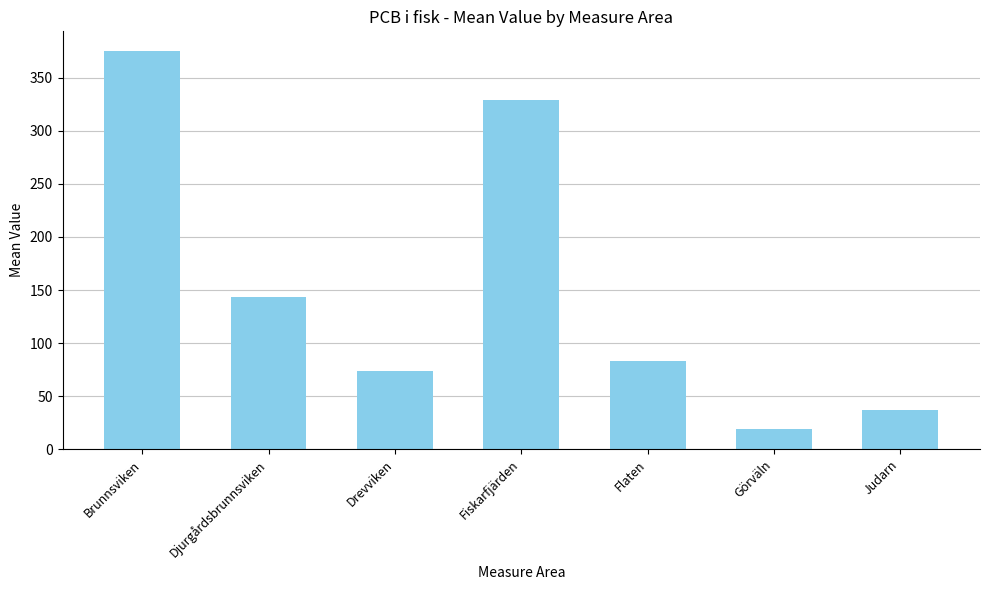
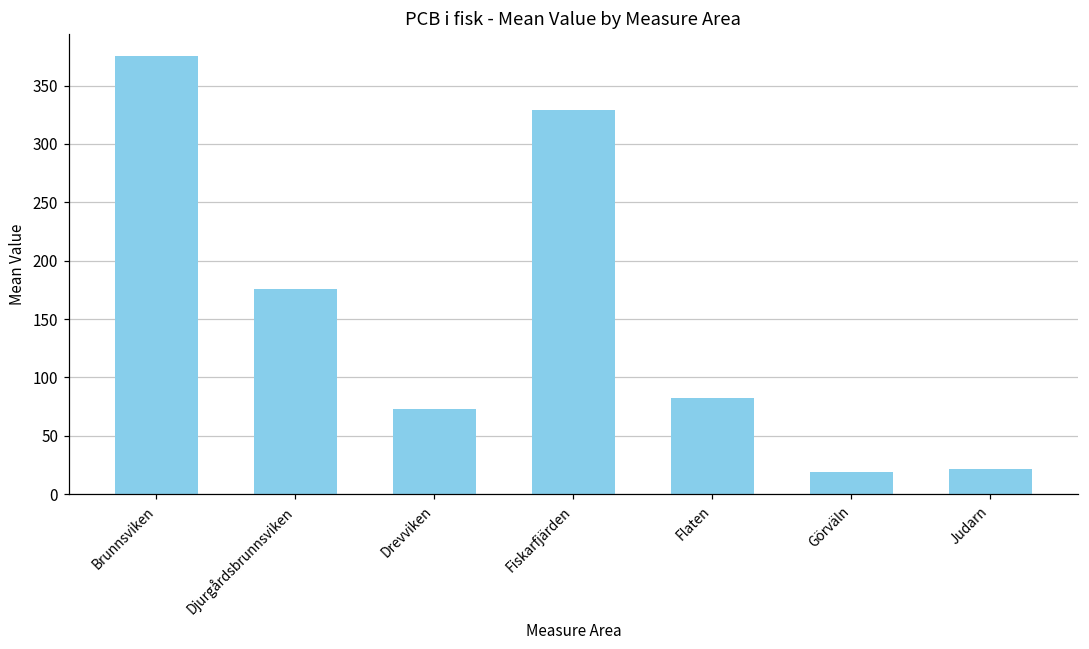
Djurgårdsbrunnsviken: 143 -> 176
Judarn: 37 -> 22
